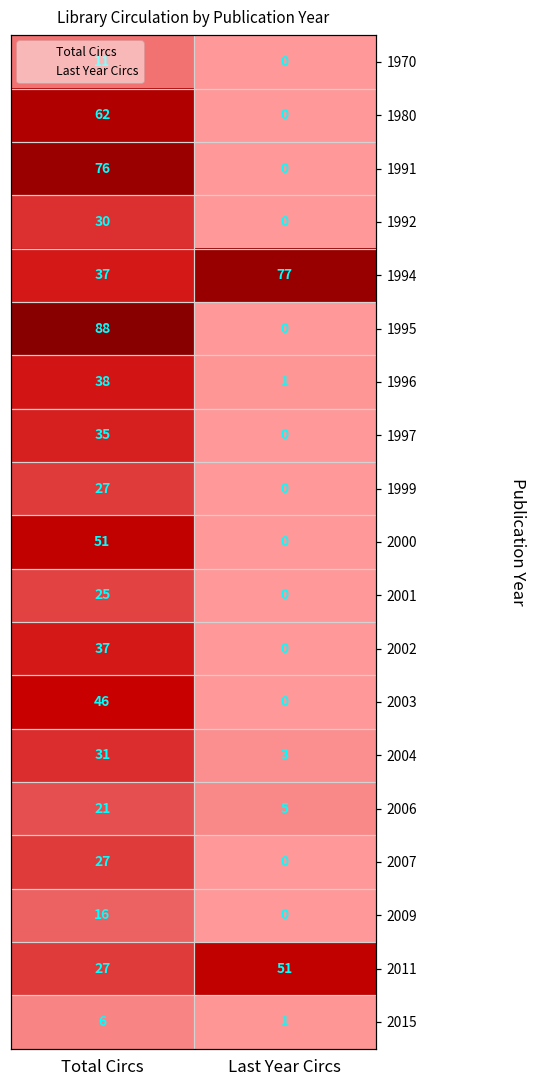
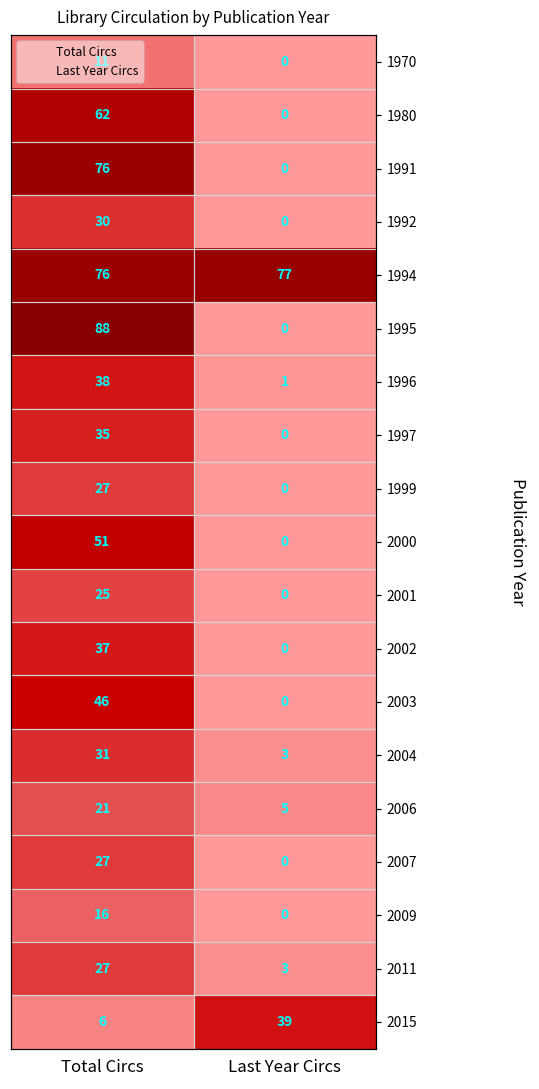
1994, Total Circs: 37 -> 76
2011, Last Year Circs: 51 -> 3
2015, Last Year Circs: 1 -> 39
